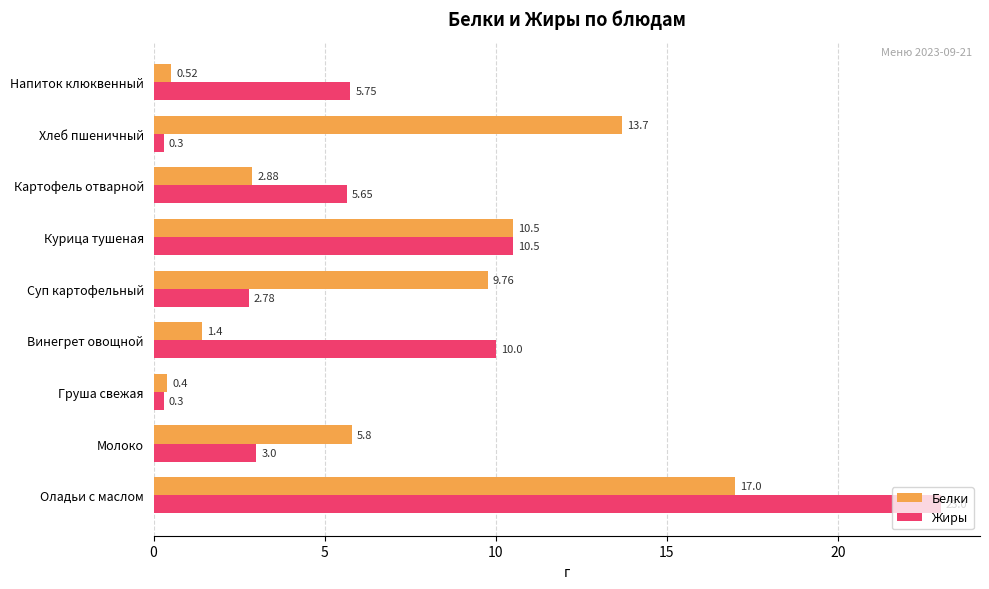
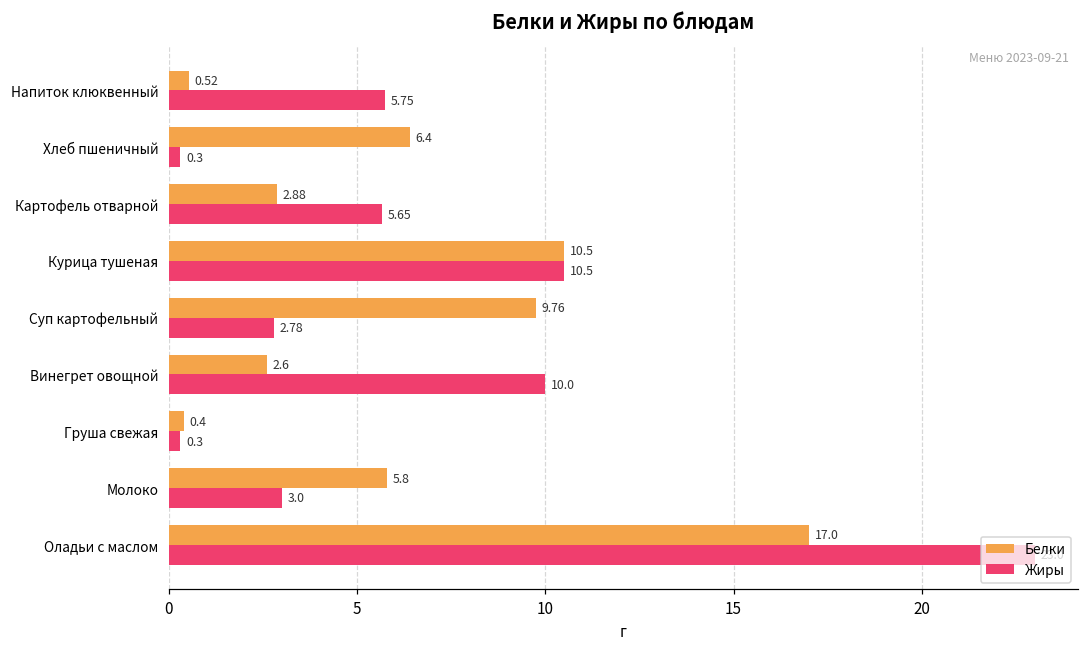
Белки, Хлеб пшеничный: 13.7 -> 6.4
Белки, Винегрет овощной: 1.4 -> 2.6
